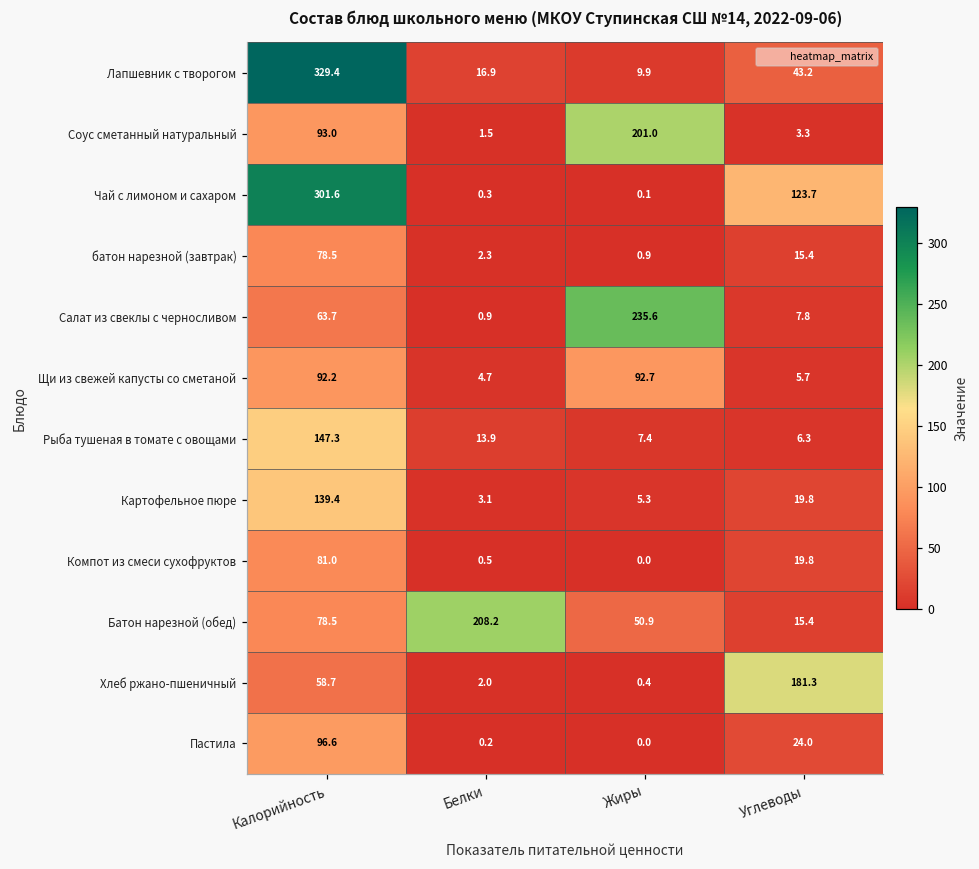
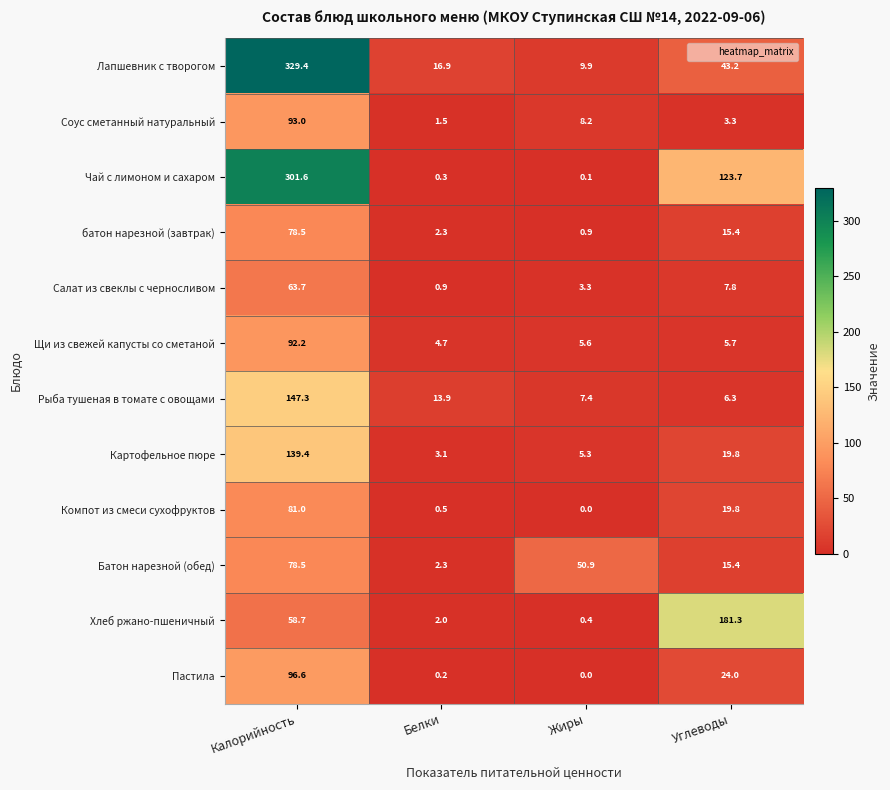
Соус сметанный натуральный, Жиры: 201.0 -> 8.2
Салат из свеклы с черносливом, Жиры: 235.6 -> 3.3
Щи из свежей капусты со сметаной, Жиры: 92.7 -> 5.6
Батон нарезной (обед), Белки: 208.2 -> 2.3
